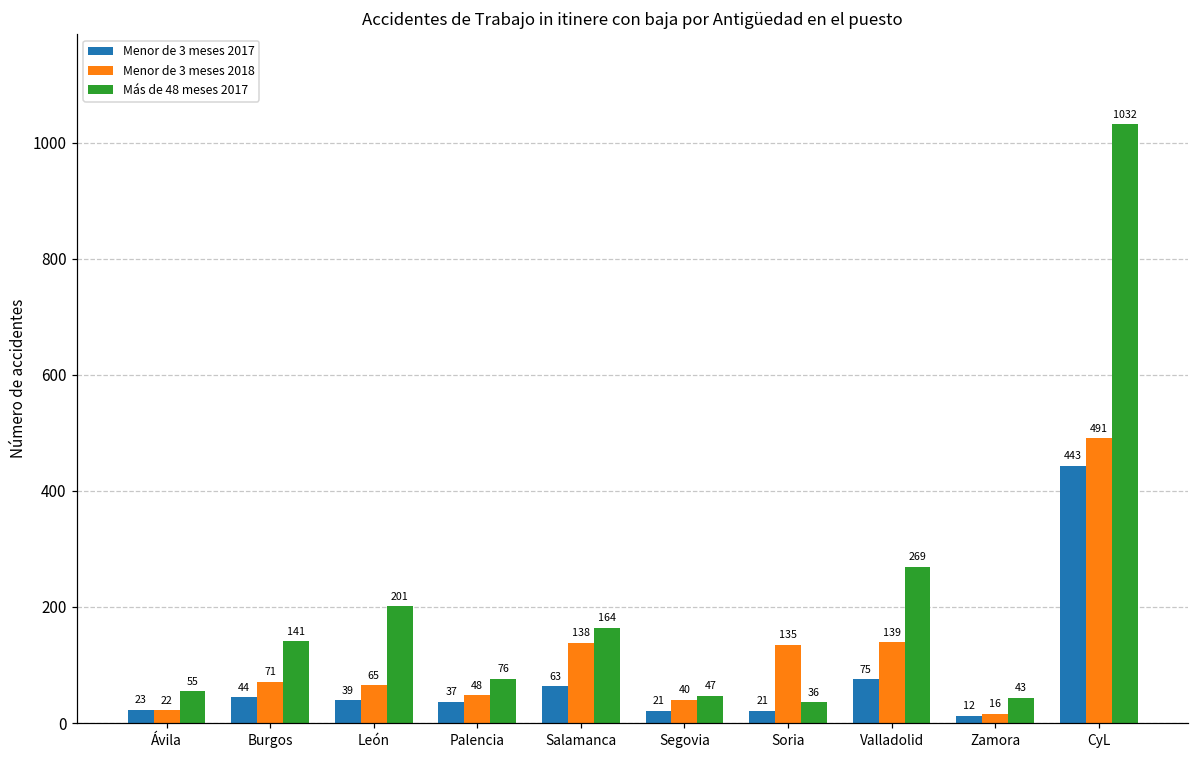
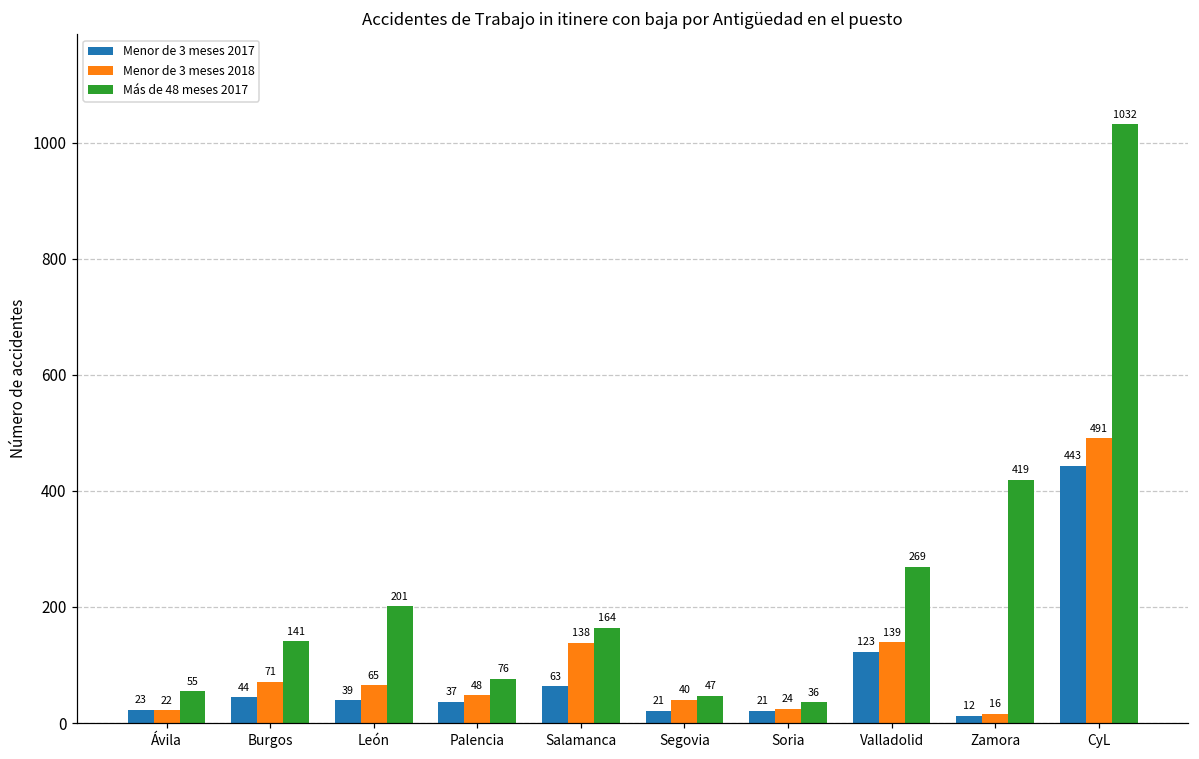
Menor de 3 meses 2018, Soria: 135 -> 24
Menor de 3 meses 2017, Valladolid: 75 -> 123
Más de 48 meses 2017, Zamora: 43 -> 419
